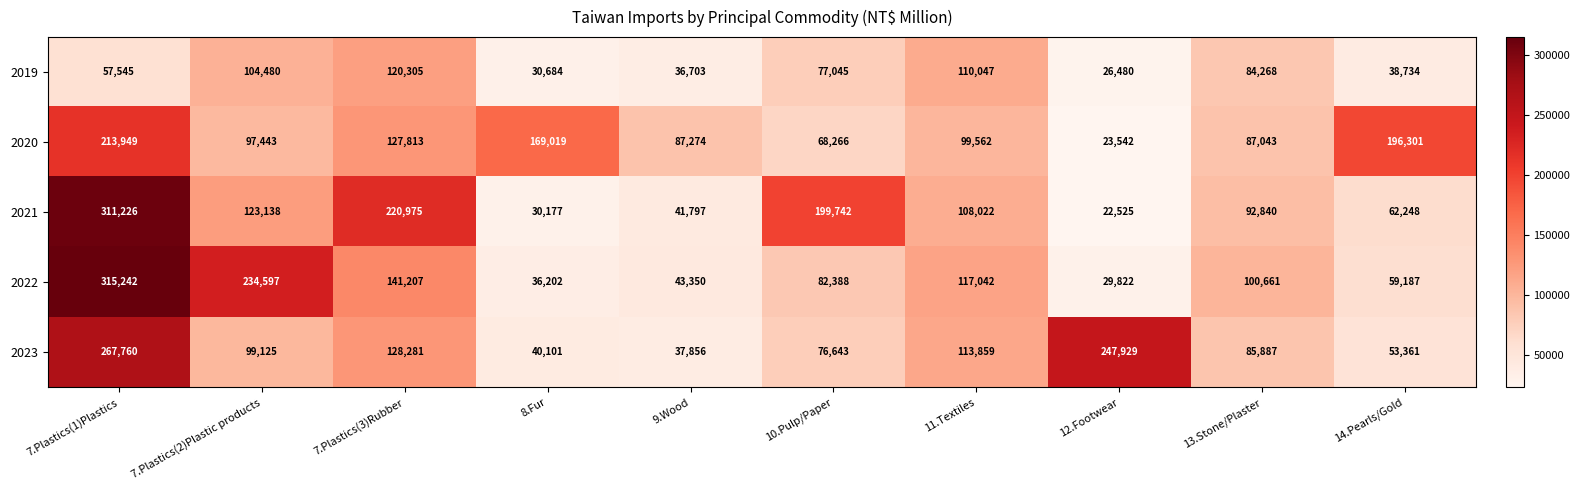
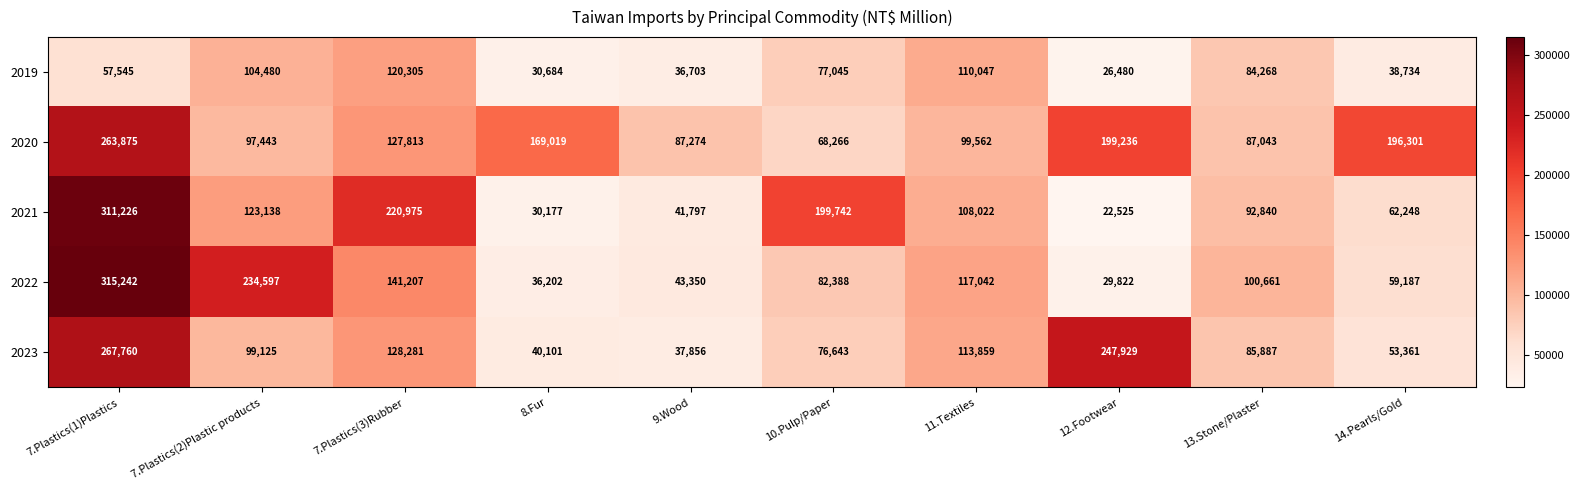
2020, 7.Plastics(1)Plastics: 213,949 -> 263,875
2020, 12.Footwear: 23,542 -> 199,236
